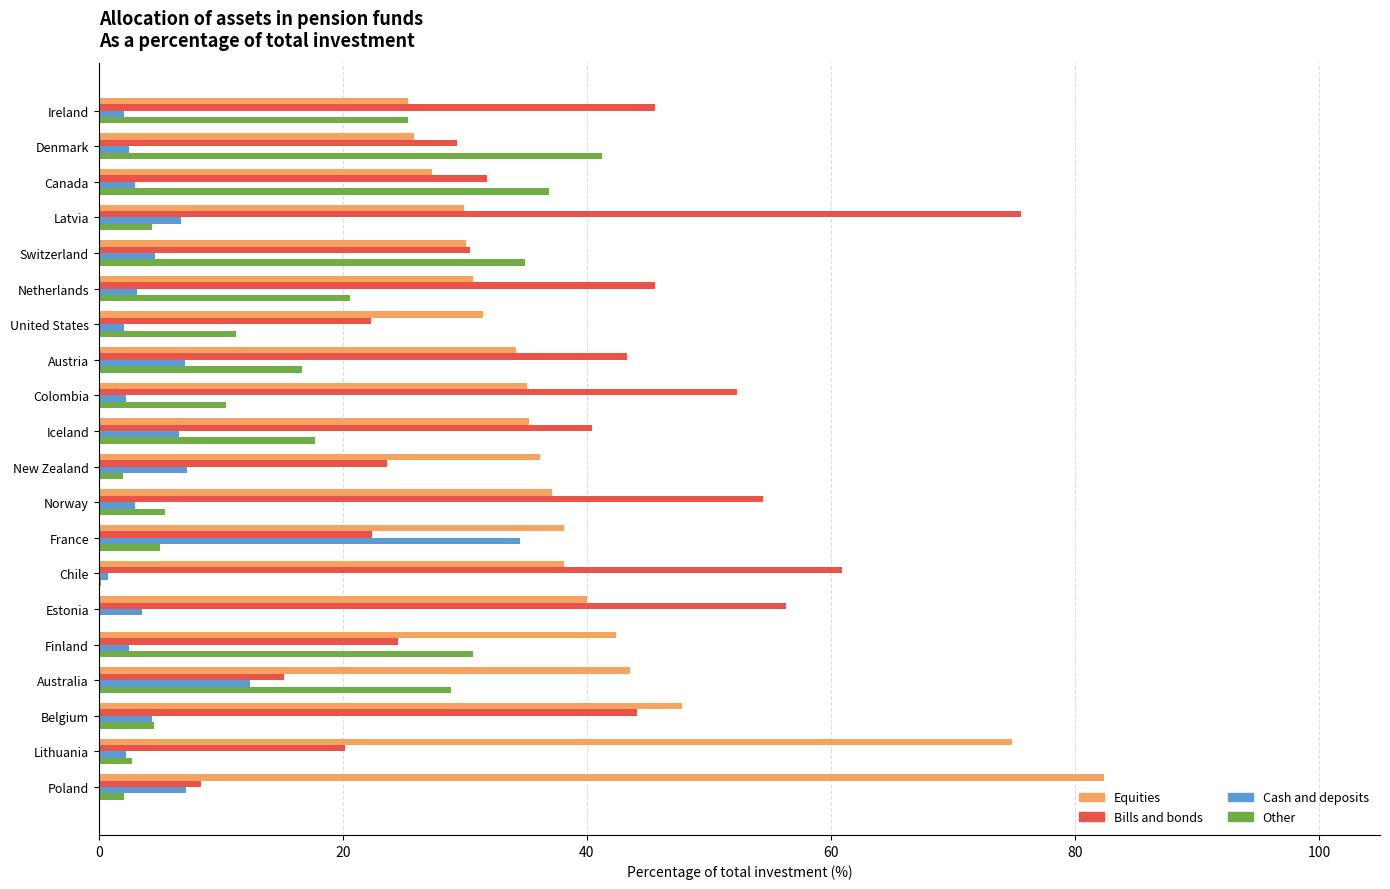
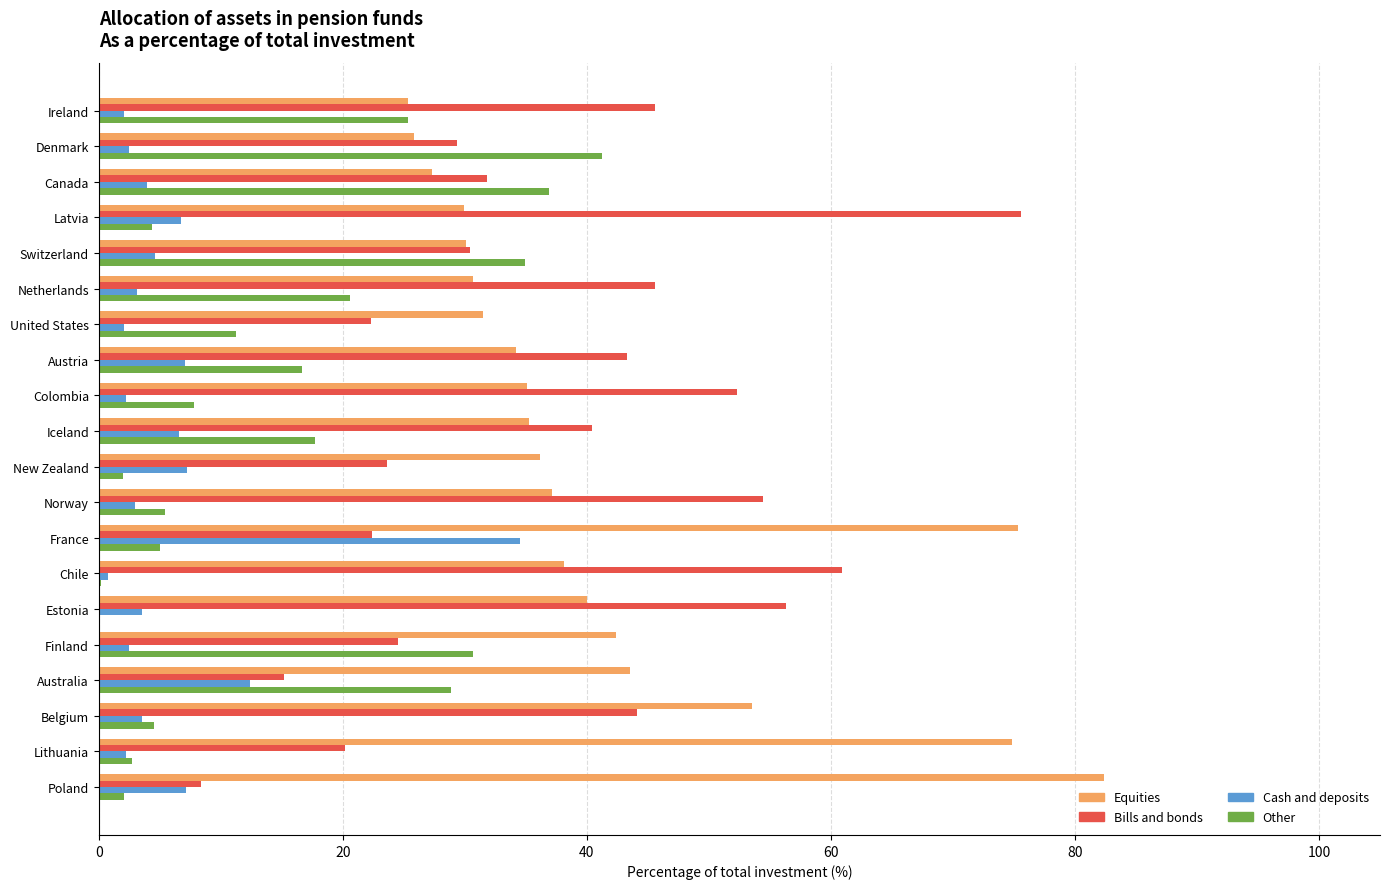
Cash and deposits, Canada: 3.0 -> 4.0
Other, Colombia: 10.4 -> 7.8
Equities, France: 38.1 -> 75.3
Equities, Belgium: 47.8 -> 53.6
Cash and deposits, Belgium: 4.4 -> 3.5
